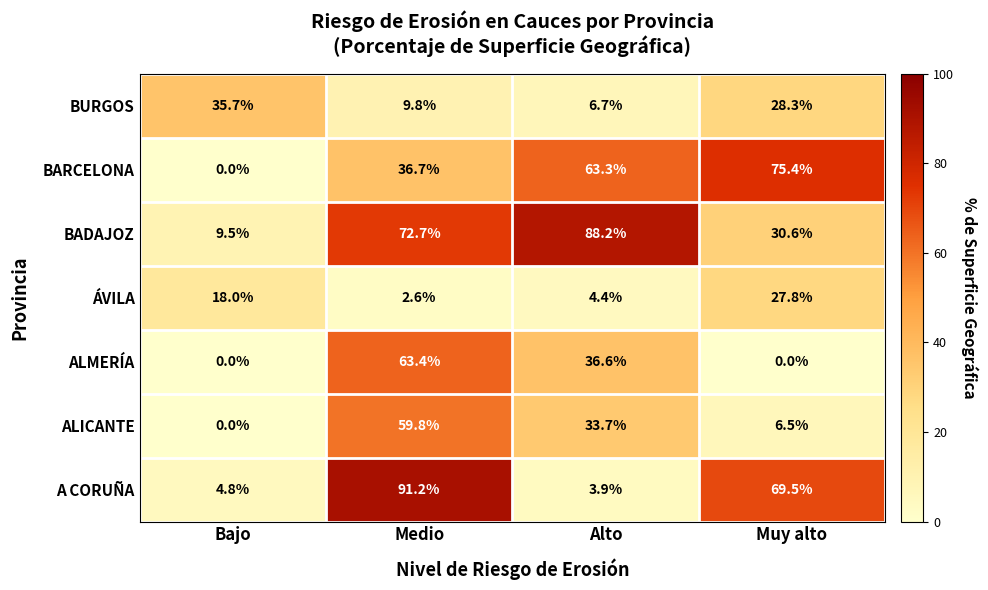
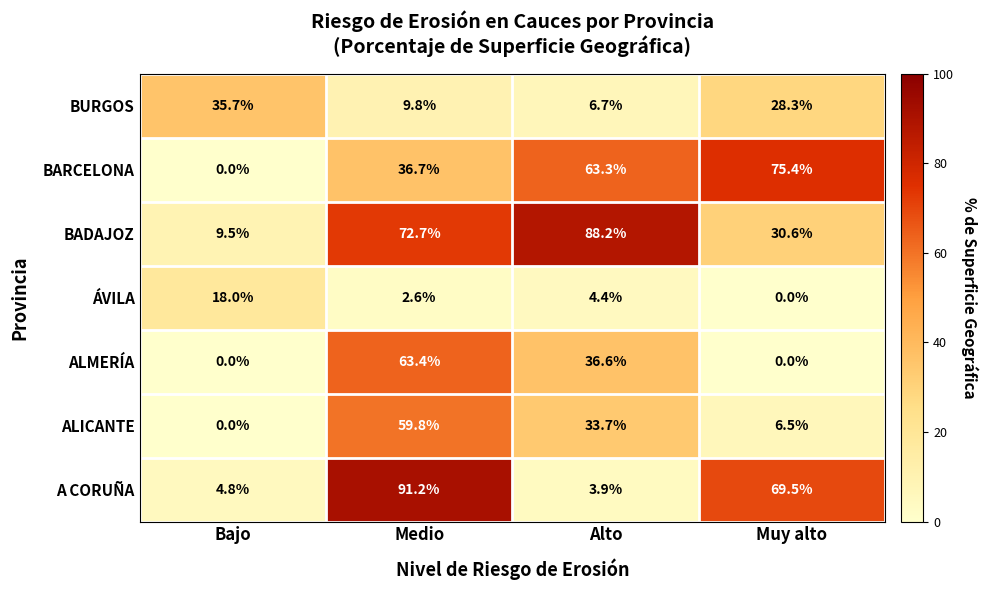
ÁVILA, Muy alto: 27.8% -> 0.0%
